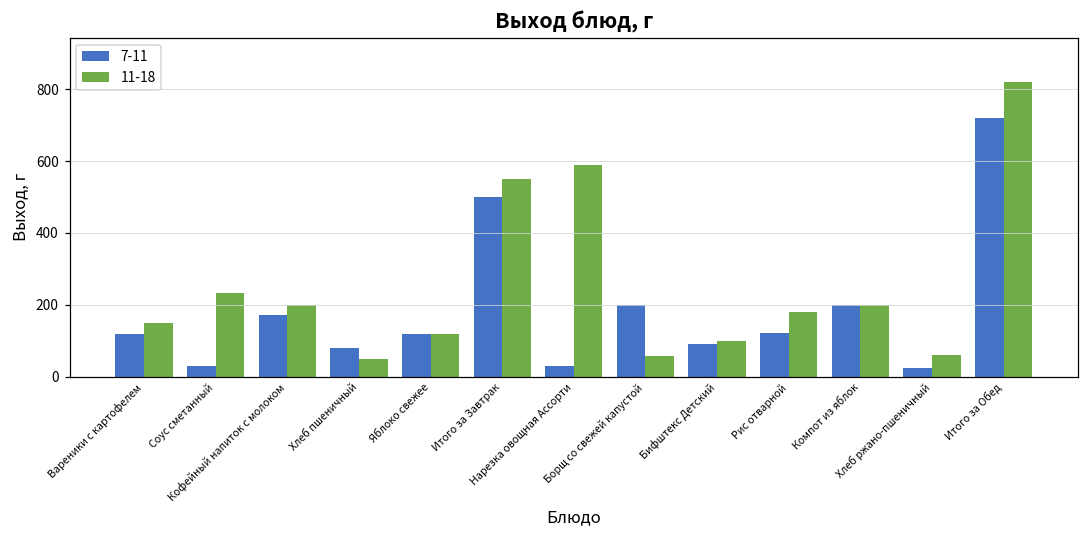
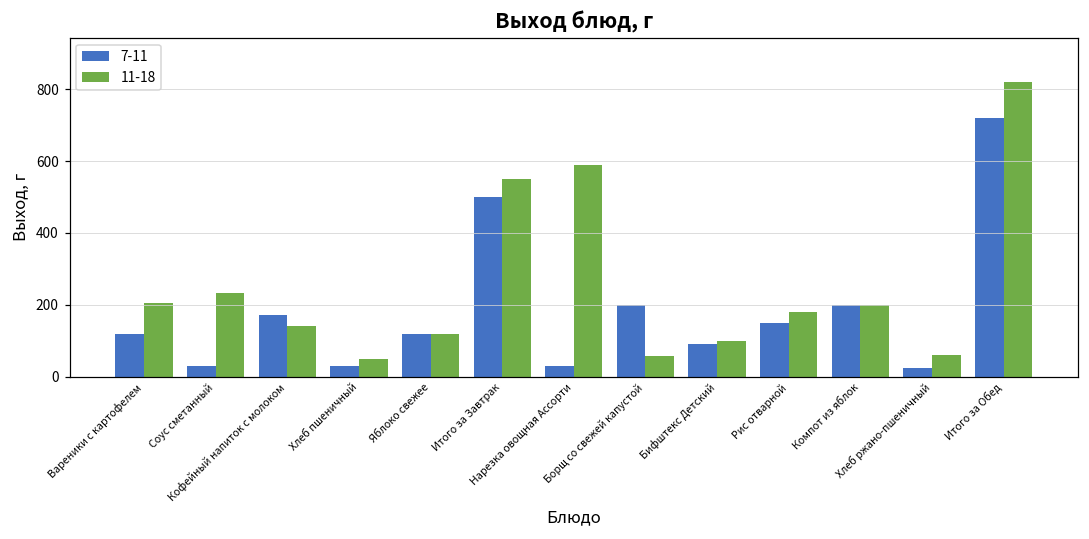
11-18, Вареники с картофелем: 150 -> 210
11-18, Кофейный напиток с молоком: 200 -> 140
7-11, Хлеб пшеничный: 80 -> 30
7-11, Рис отварной: 120 -> 150
